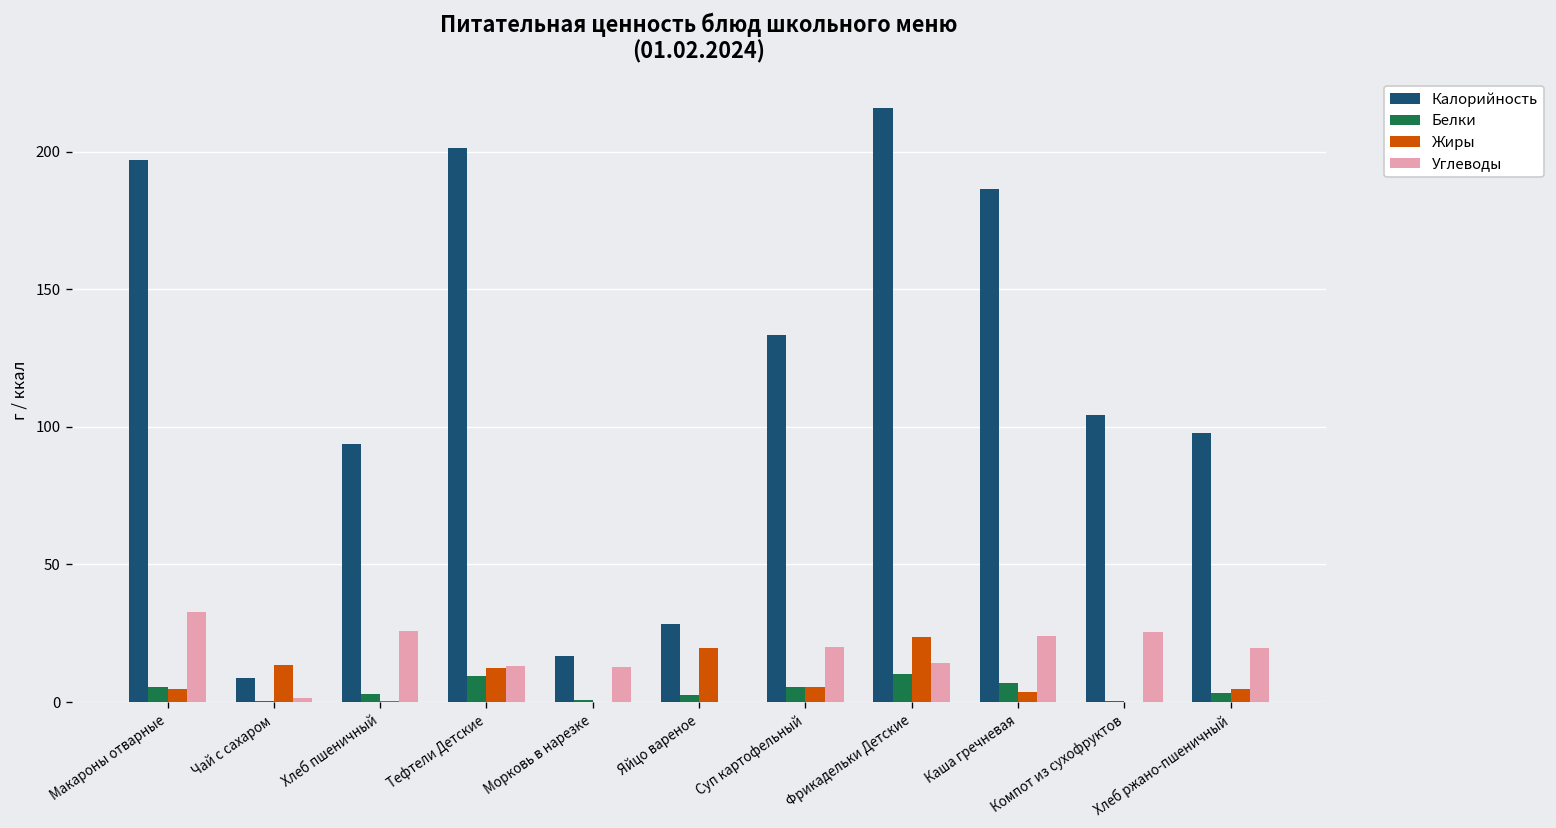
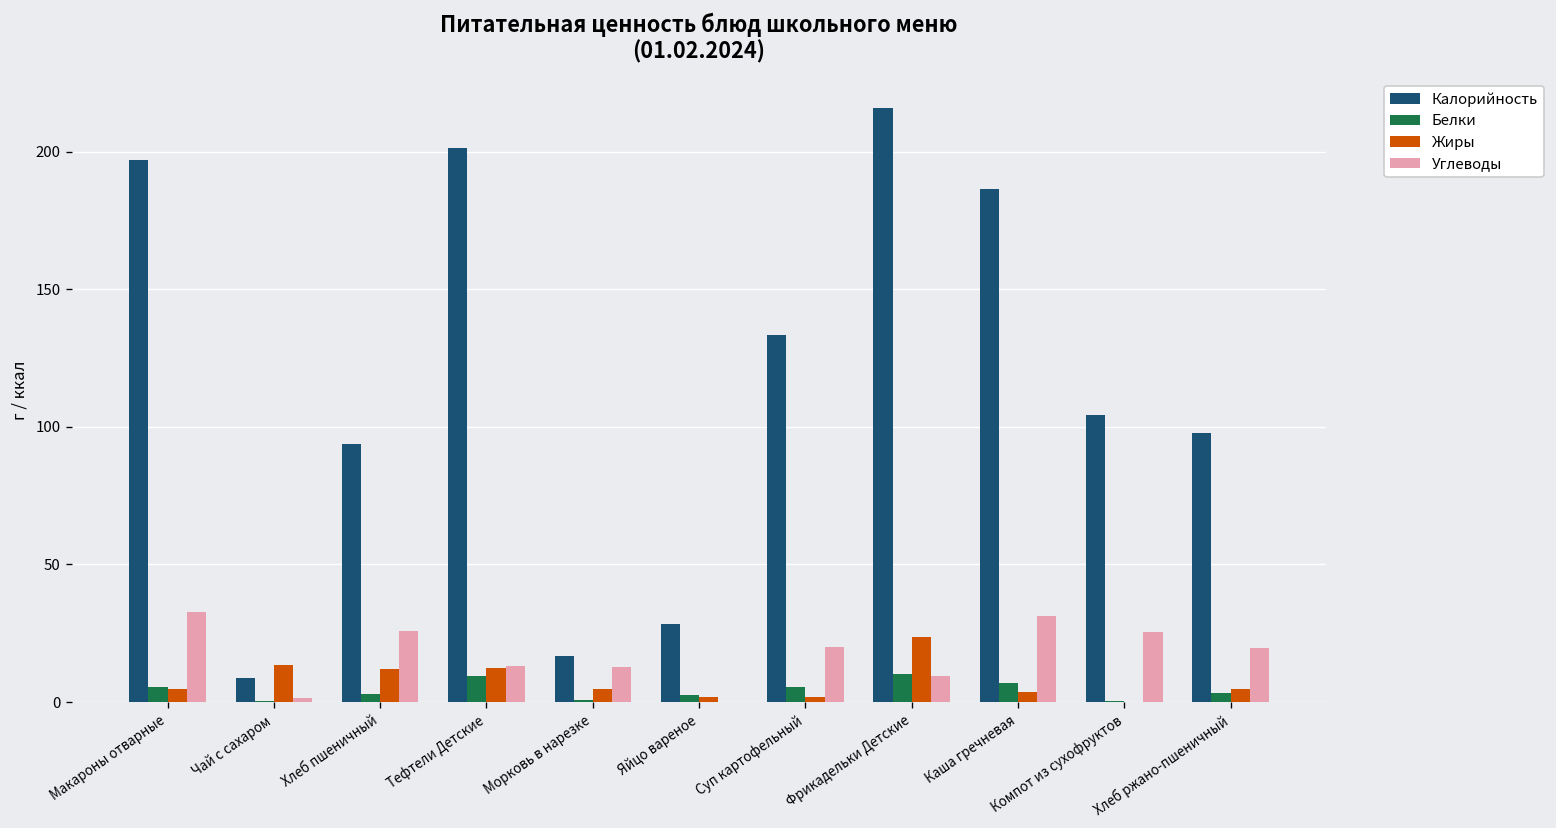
Жиры, Хлеб пшеничный: 0 -> 12
Жиры, Морковь в нарезке: 0 -> 5
Жиры, Яйцо вареное: 20 -> 2
Жиры, Суп картофельный: 6 -> 2
Углеводы, Фрикадельки Детские: 14 -> 9
Углеводы, Каша гречневая: 24 -> 31
